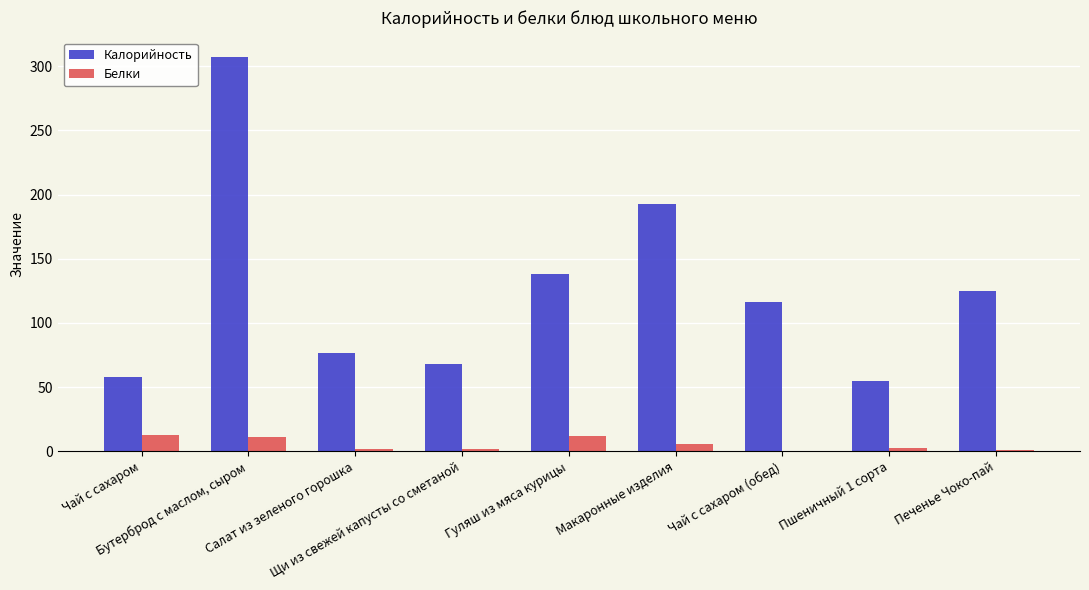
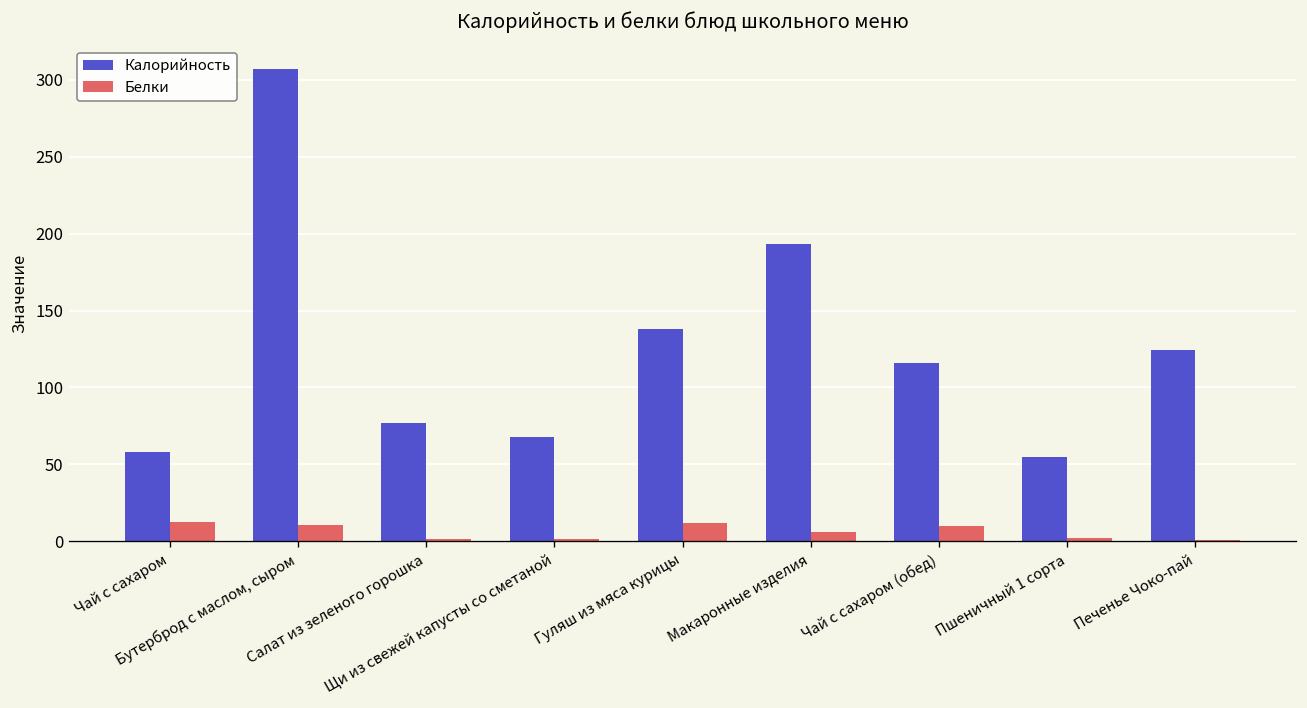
Белки, Чай с сахаром (обед): 0 -> 10
